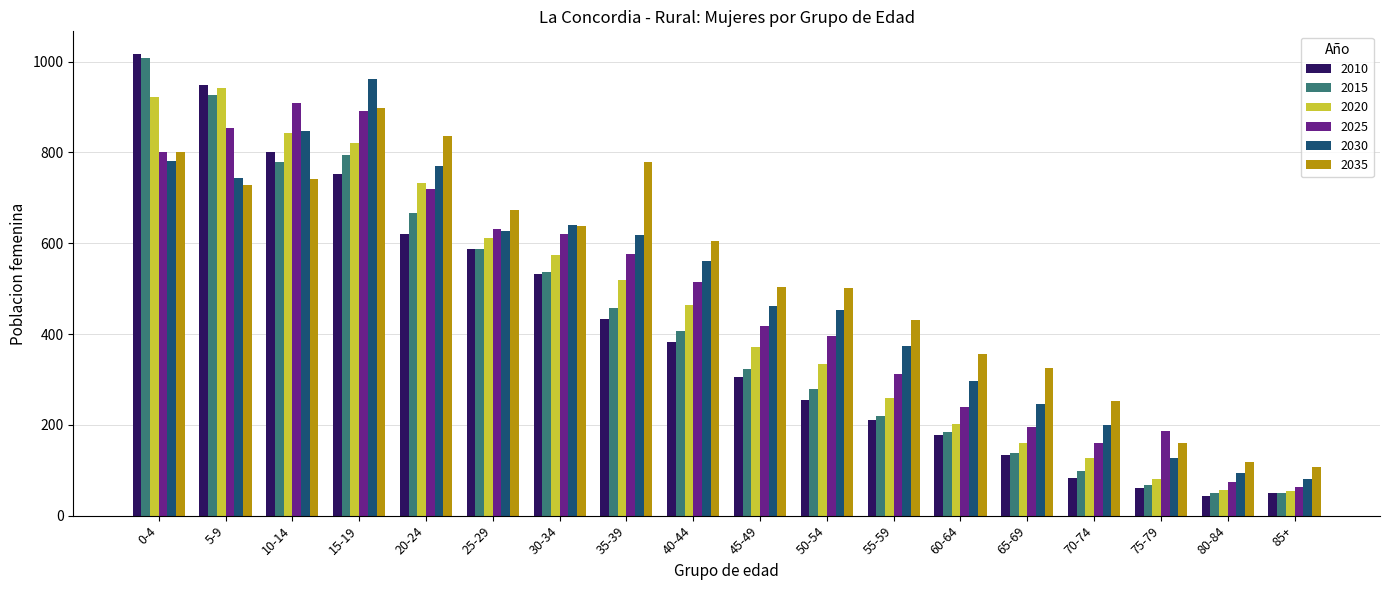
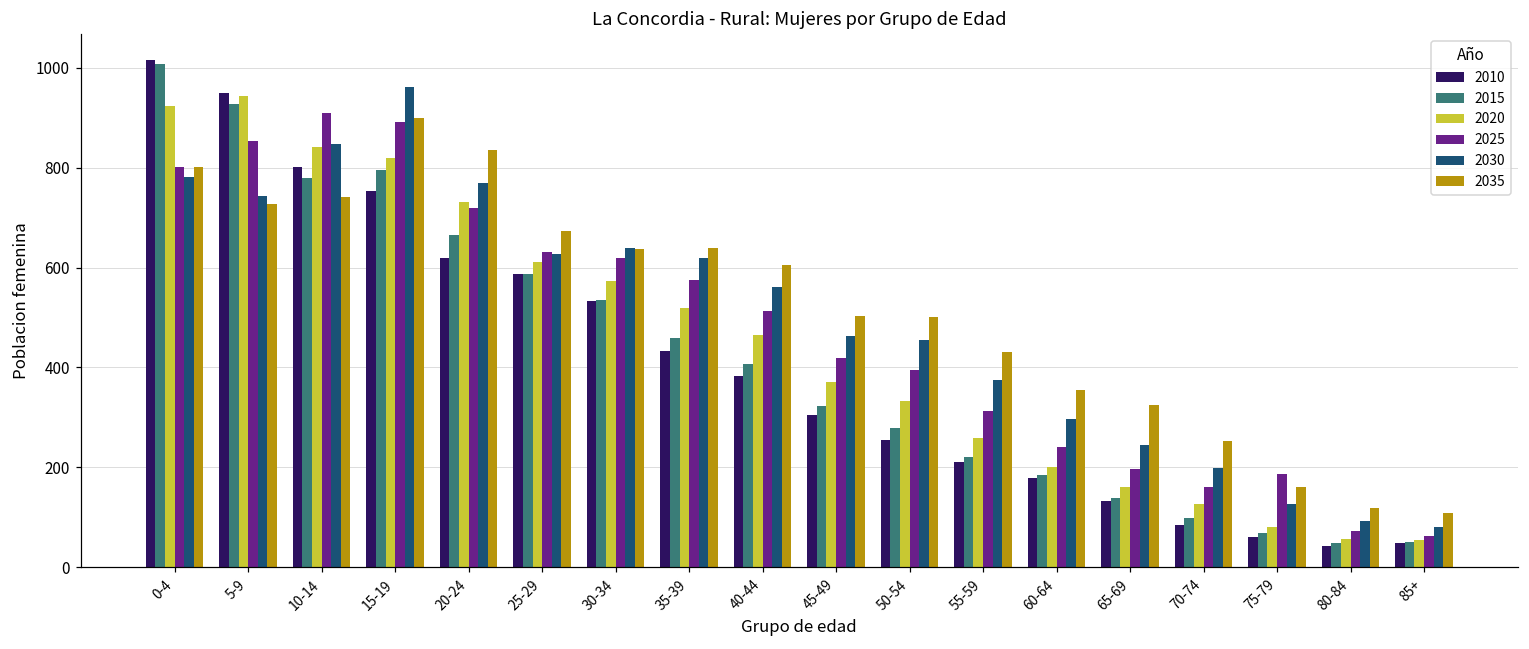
2035, 35-39: 780 -> 640
